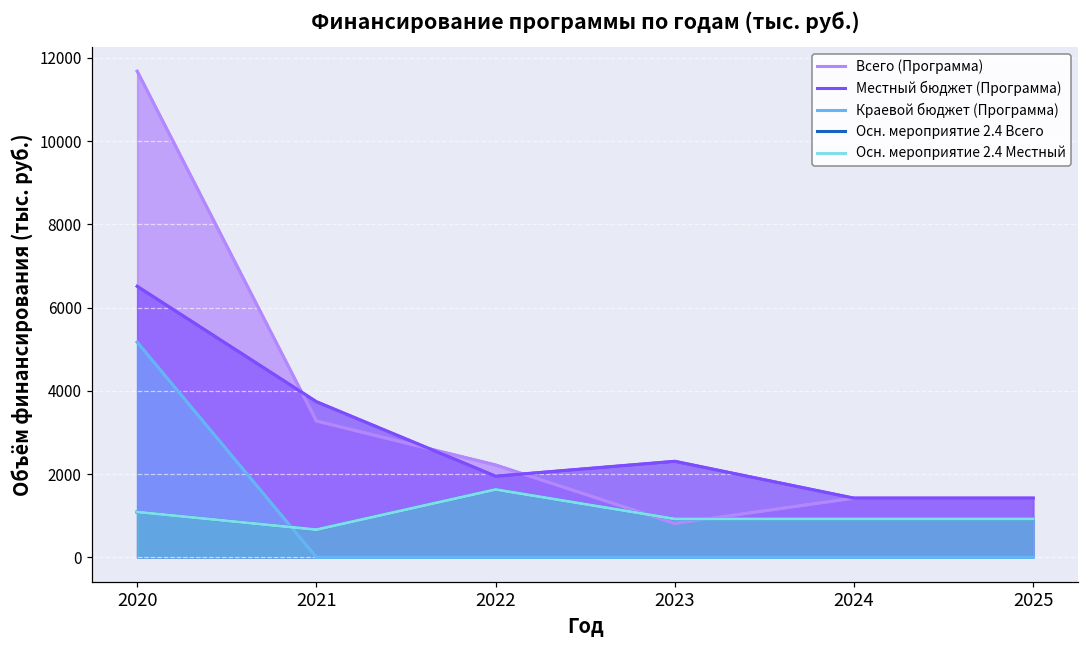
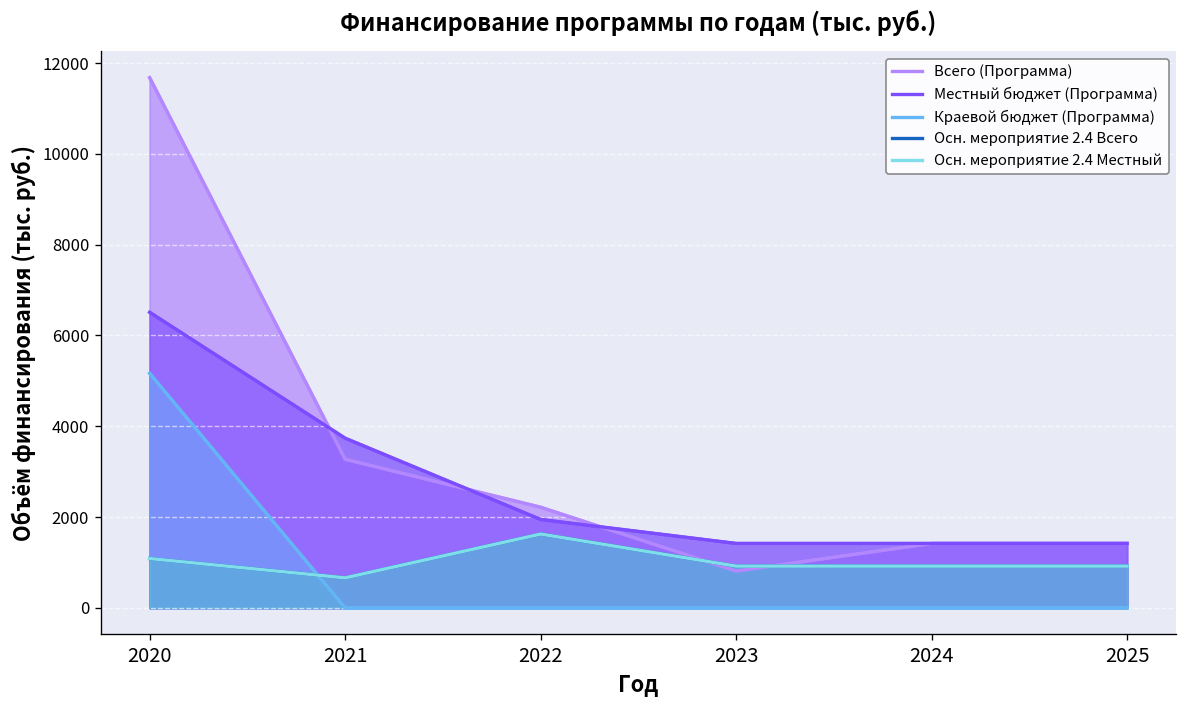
Местный бюджет (Программа), 2023: 2300 -> 1400
